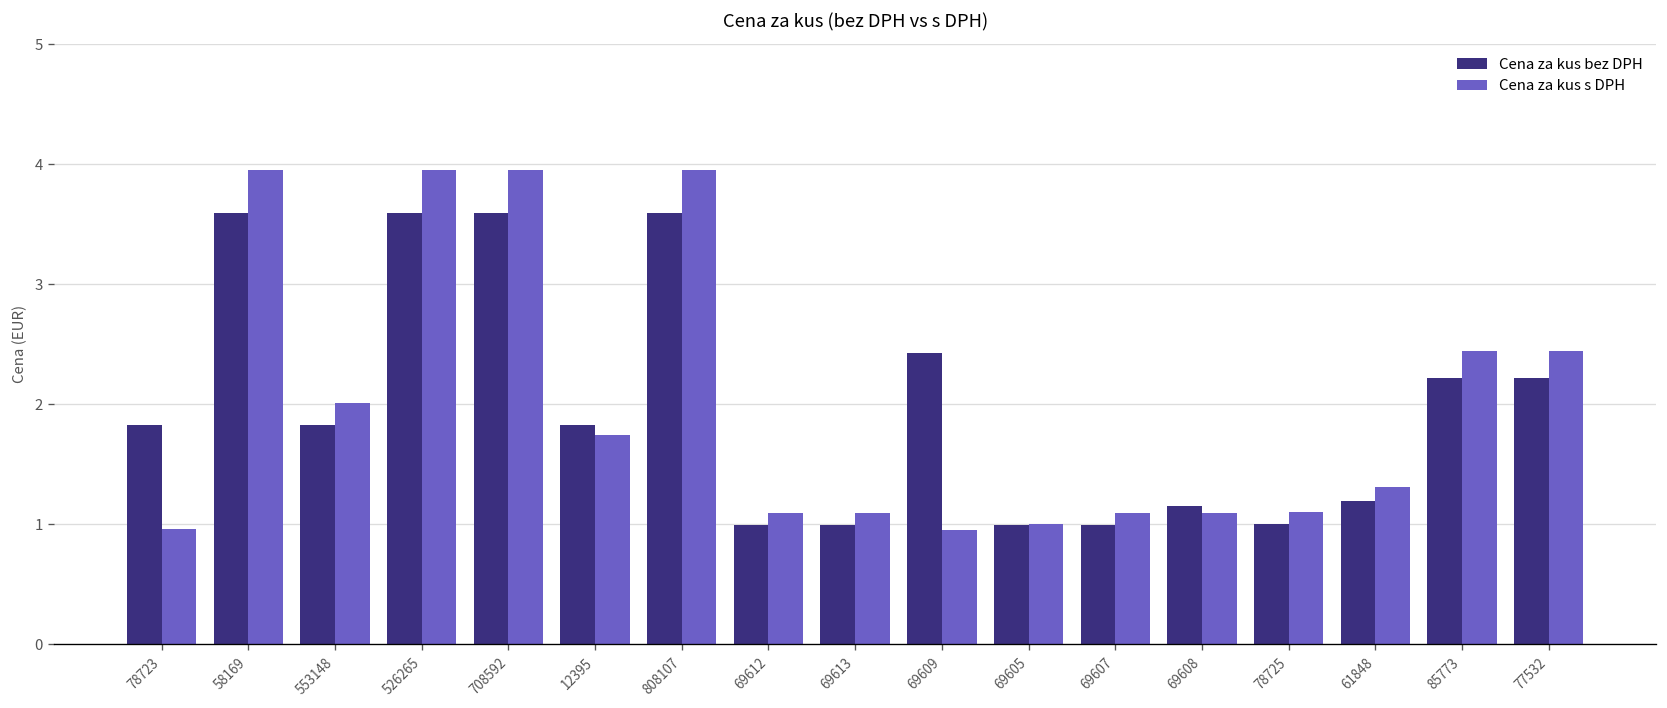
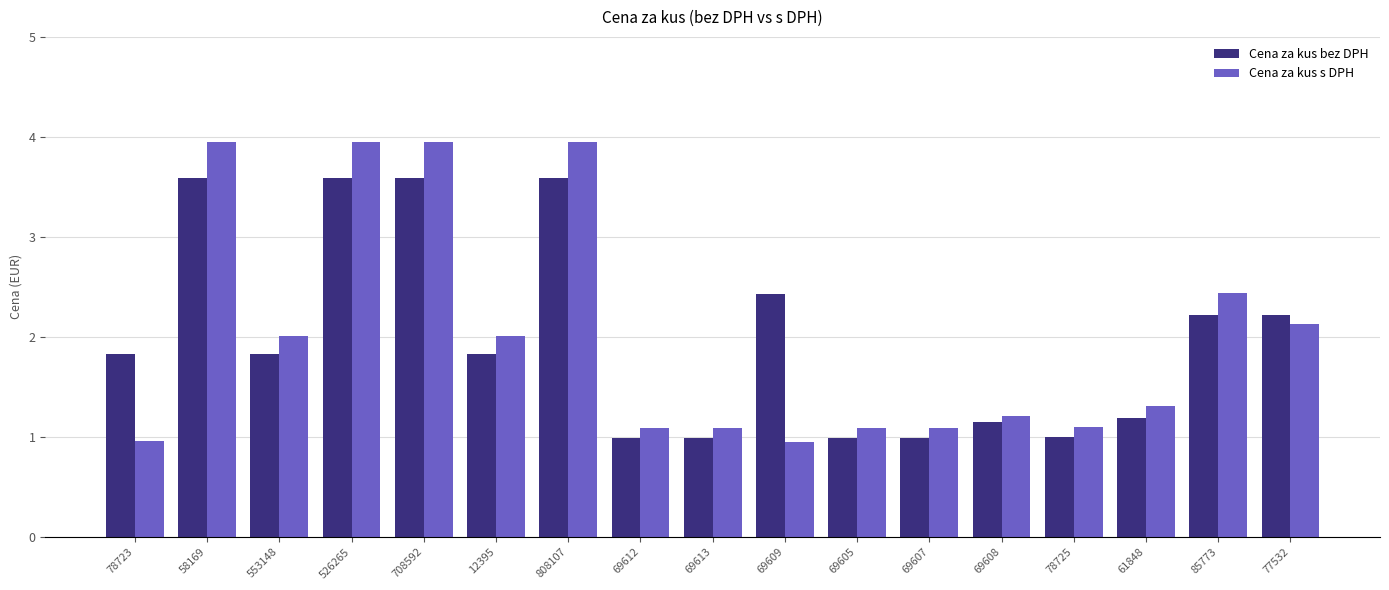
Cena za kus s DPH, 12395: 1.7 -> 2.0
Cena za kus s DPH, 69605: 1.0 -> 1.1
Cena za kus s DPH, 69608: 1.1 -> 1.2
Cena za kus s DPH, 77532: 2.4 -> 2.1
